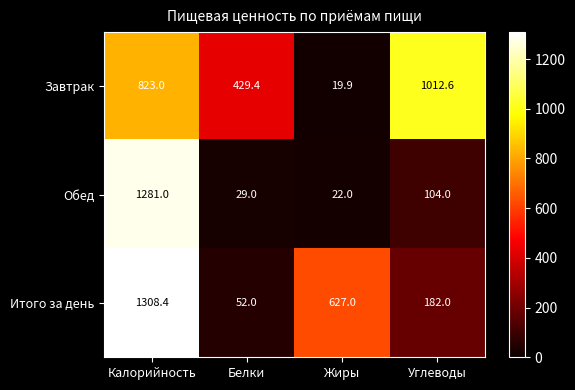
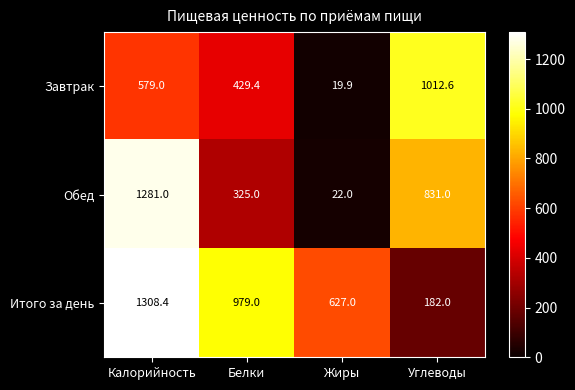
Завтрак, Калорийность: 823.0 -> 579.0
Обед, Белки: 29.0 -> 325.0
Обед, Углеводы: 104.0 -> 831.0
Итого за день, Белки: 52.0 -> 979.0
